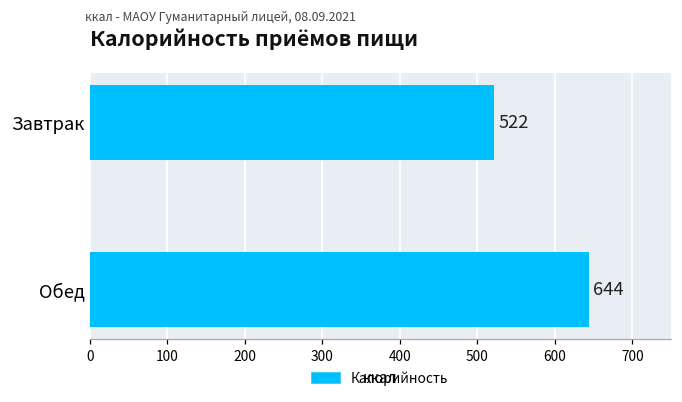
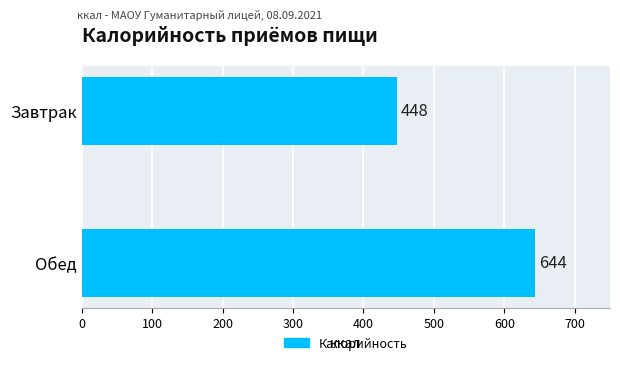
Завтрак: 522 -> 448
